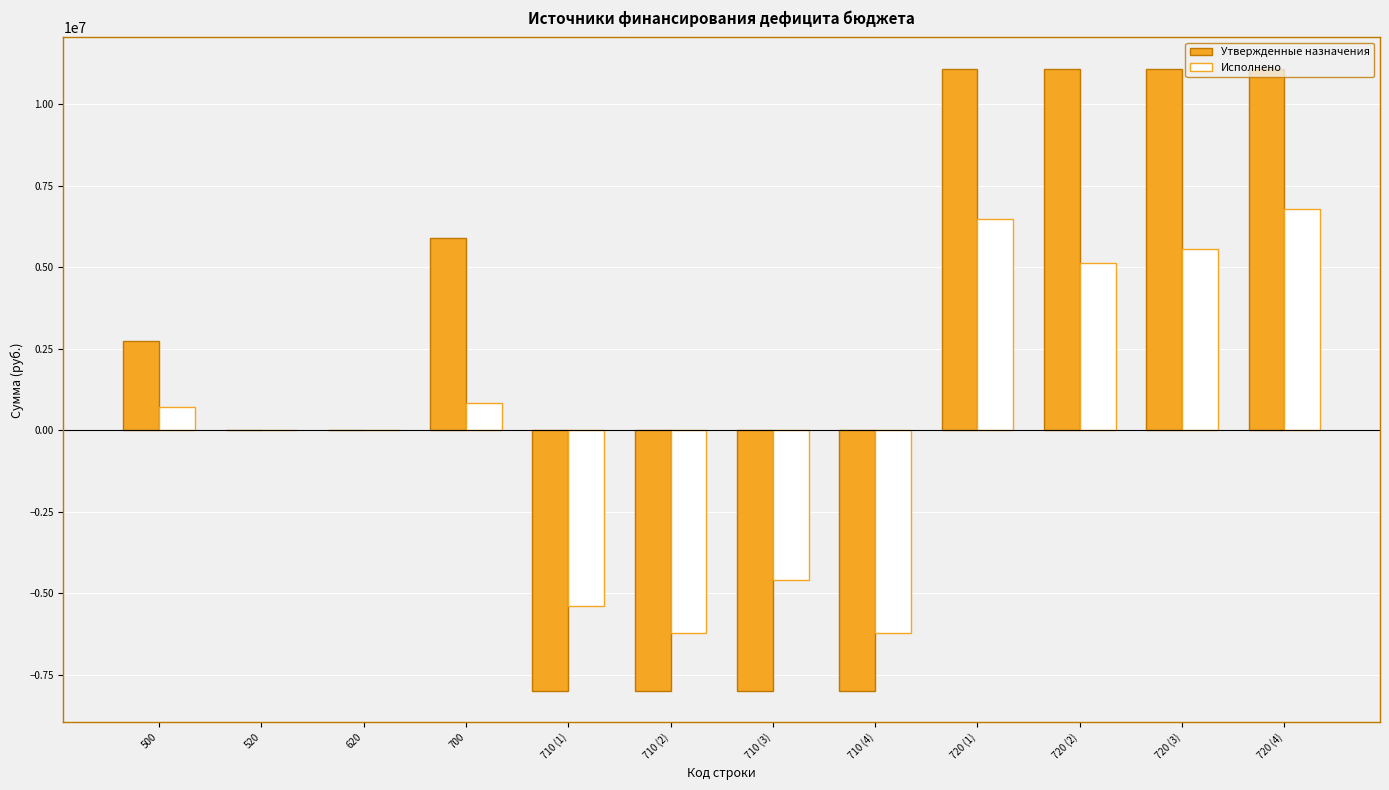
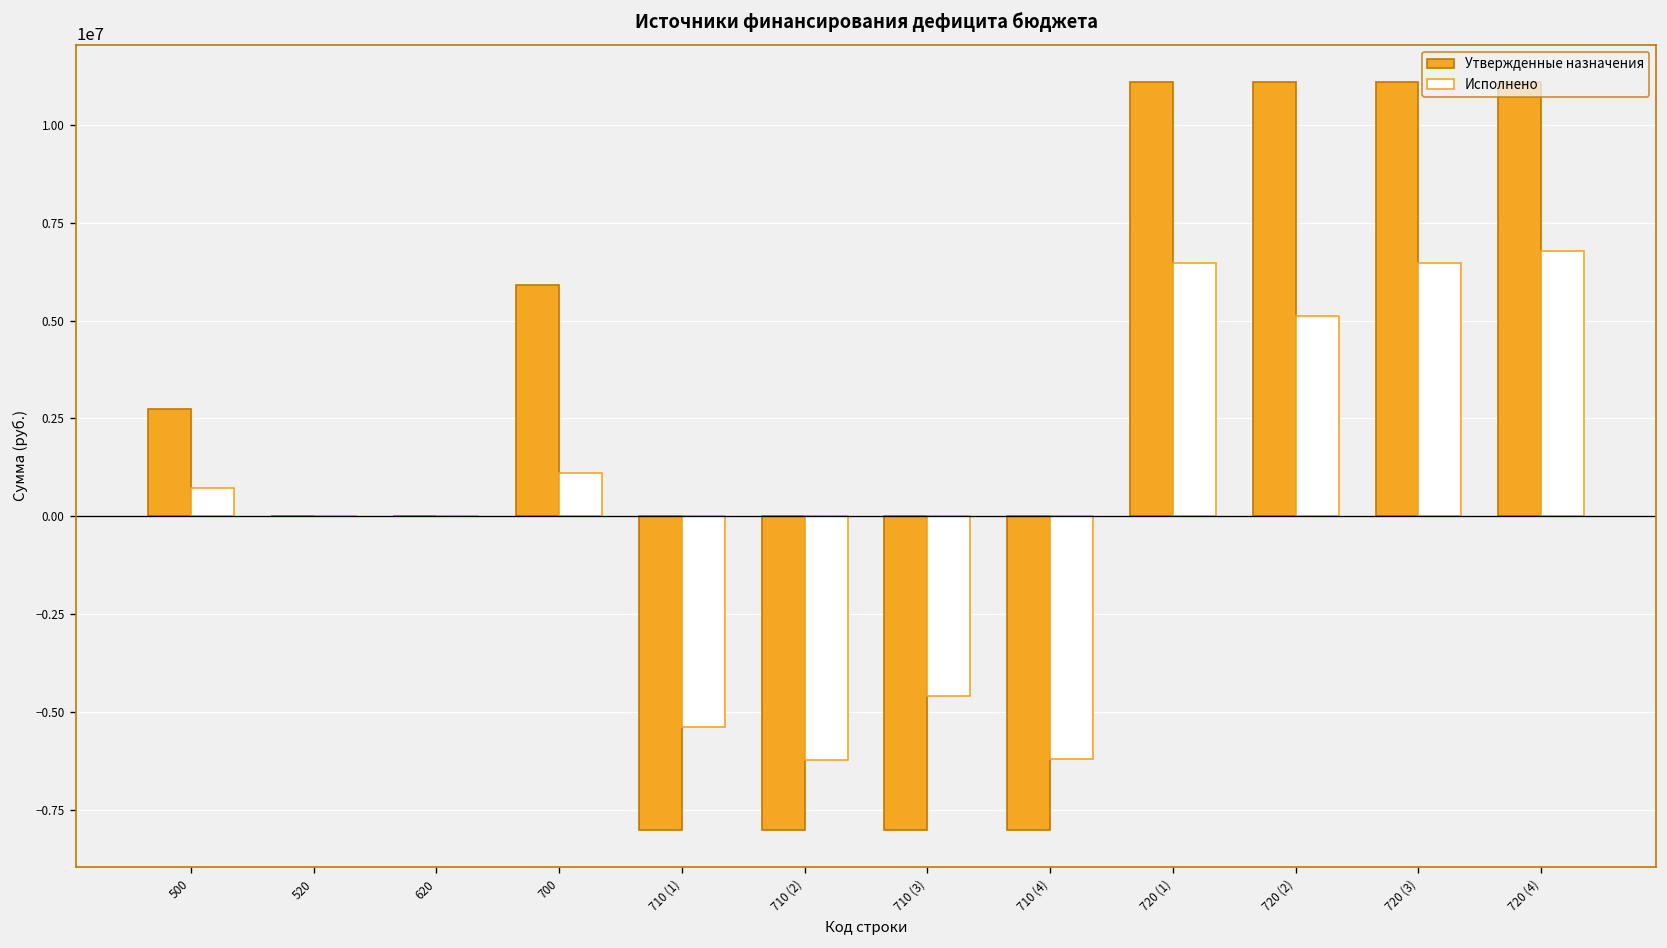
Исполнено, 700: 800000 -> 1100000
Исполнено, 720 (3): 5600000 -> 6500000
